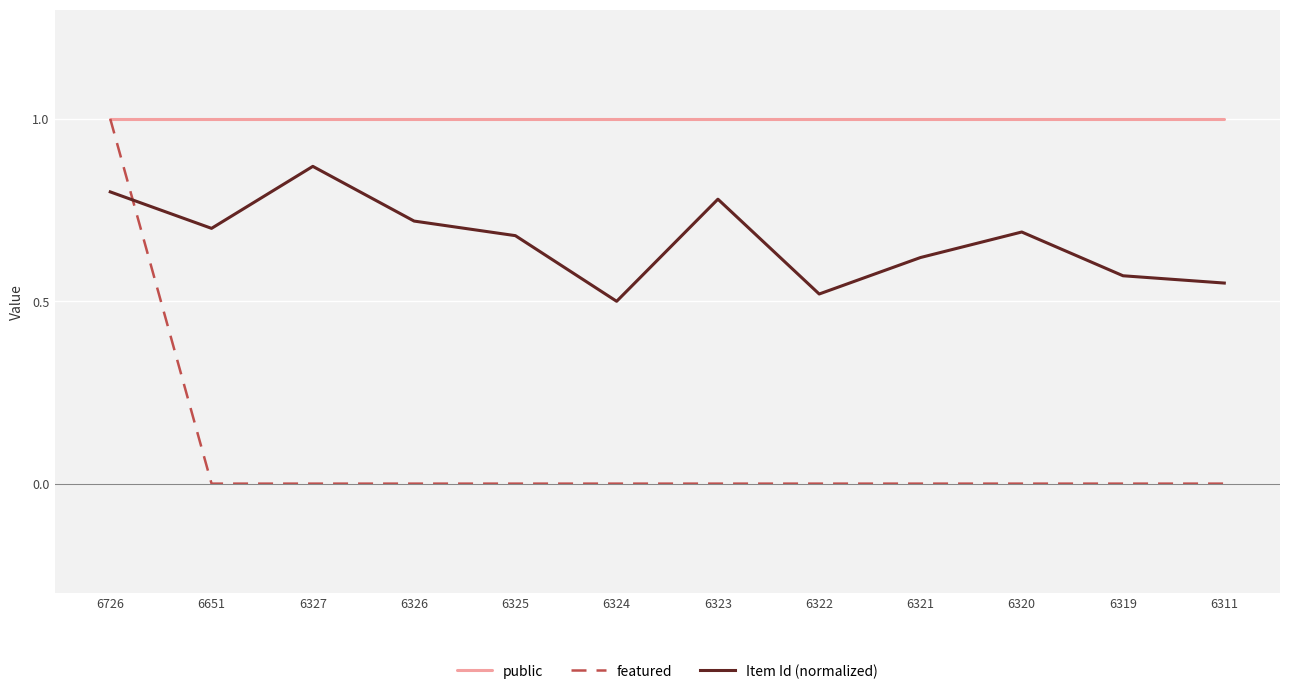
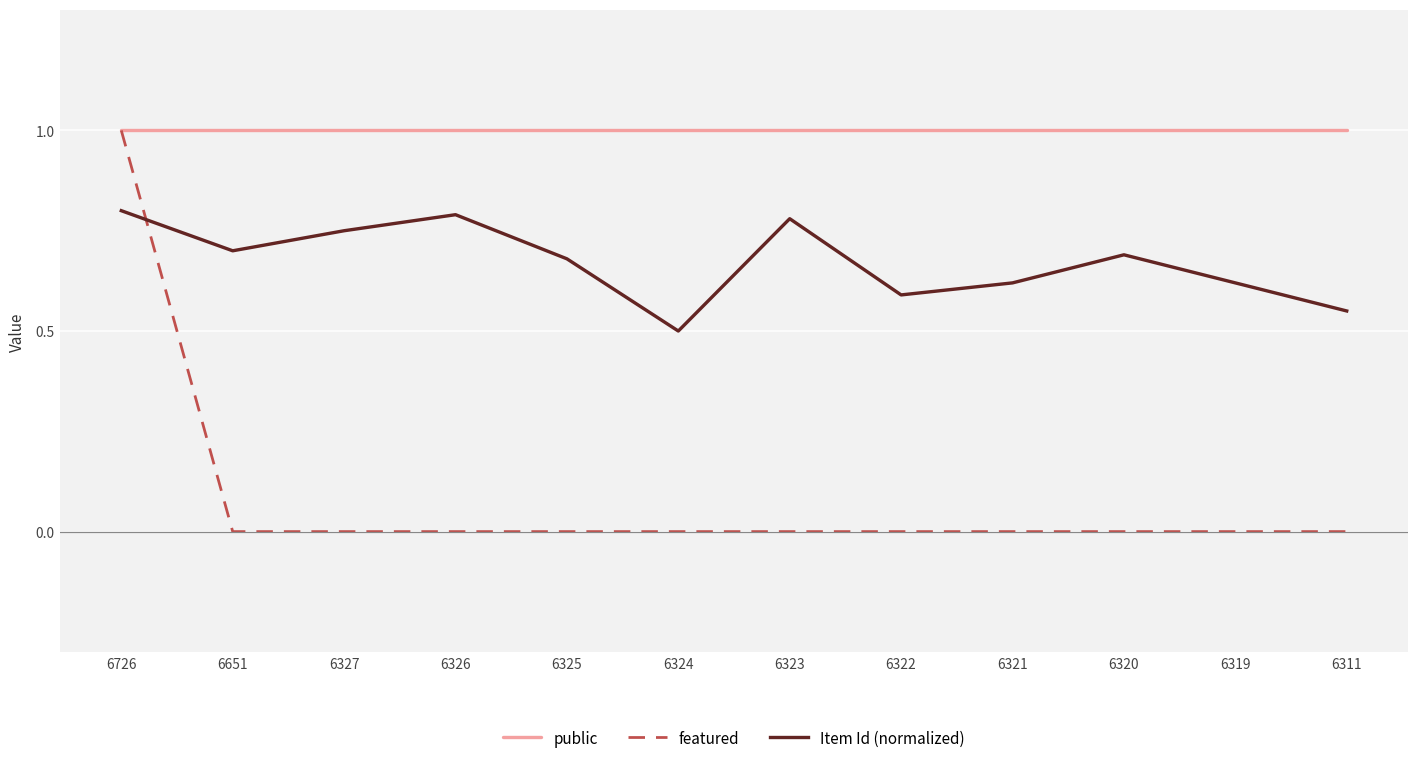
Item Id (normalized), 6327: 0.87 -> 0.75
Item Id (normalized), 6326: 0.72 -> 0.79
Item Id (normalized), 6322: 0.52 -> 0.59
Item Id (normalized), 6319: 0.57 -> 0.62
